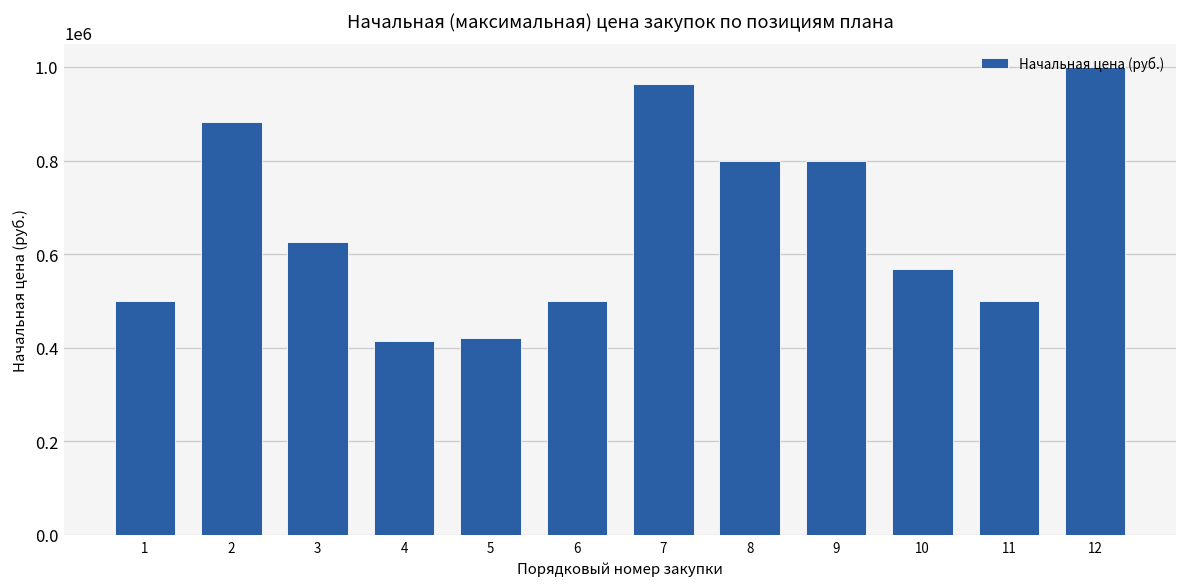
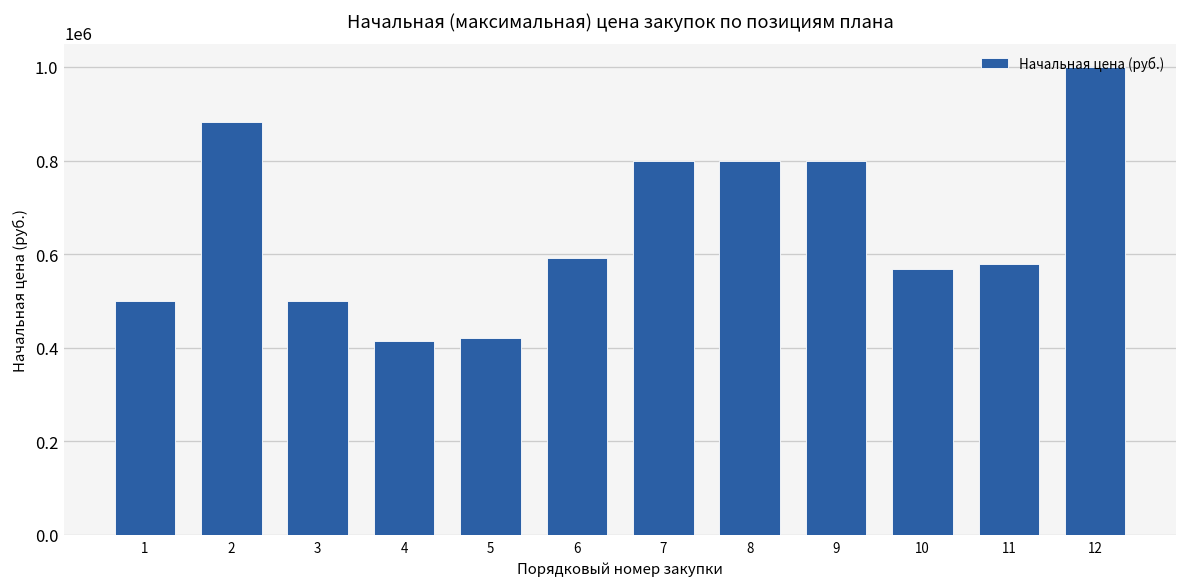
3: 630000 -> 500000
6: 500000 -> 590000
7: 960000 -> 800000
11: 500000 -> 580000
